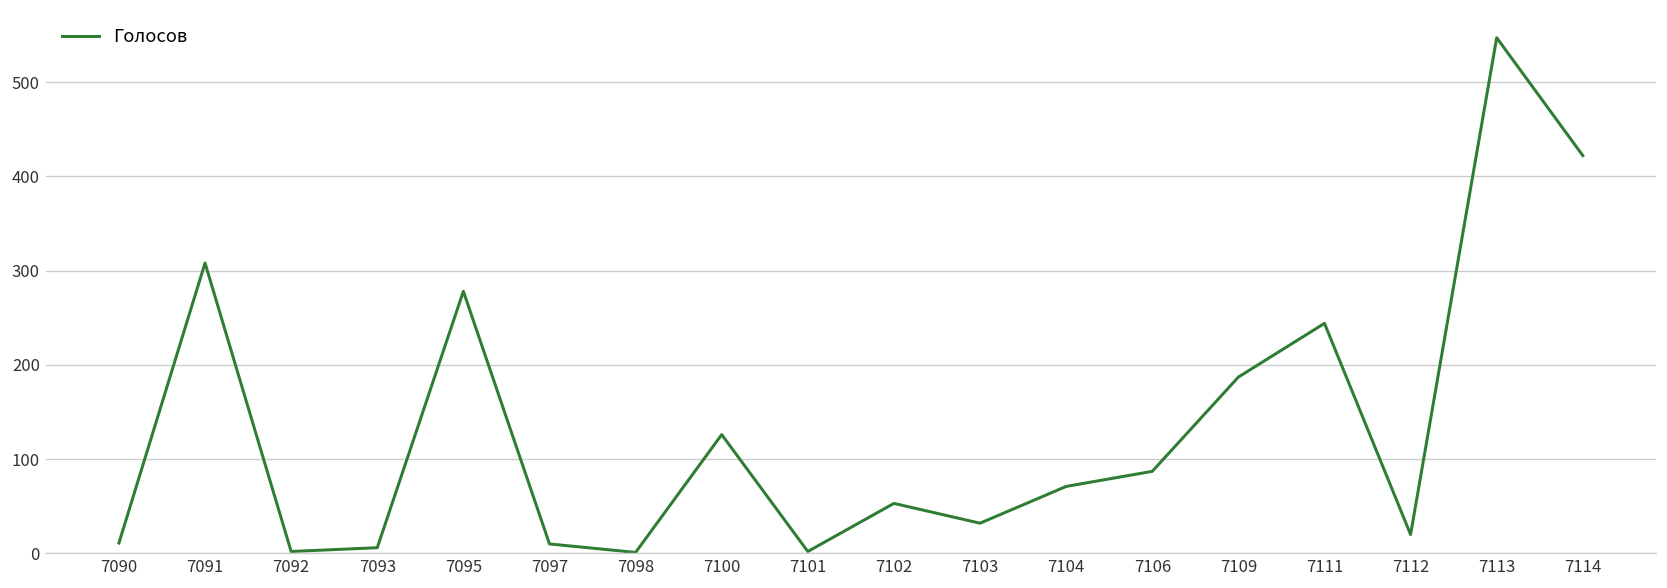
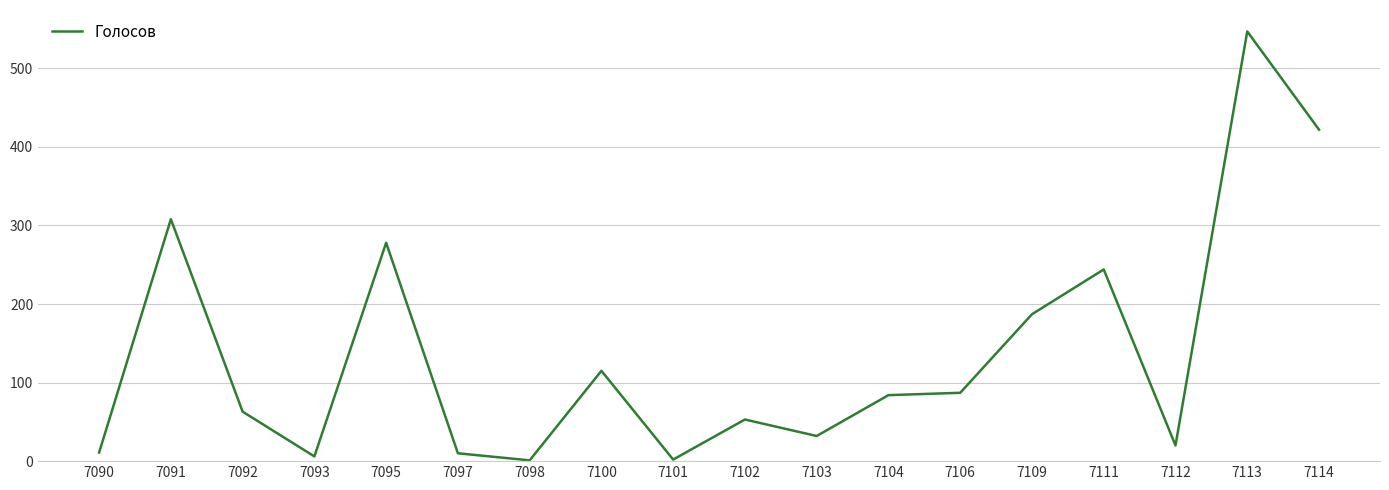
7092: 0 -> 60
7100: 130 -> 120
7104: 70 -> 80
